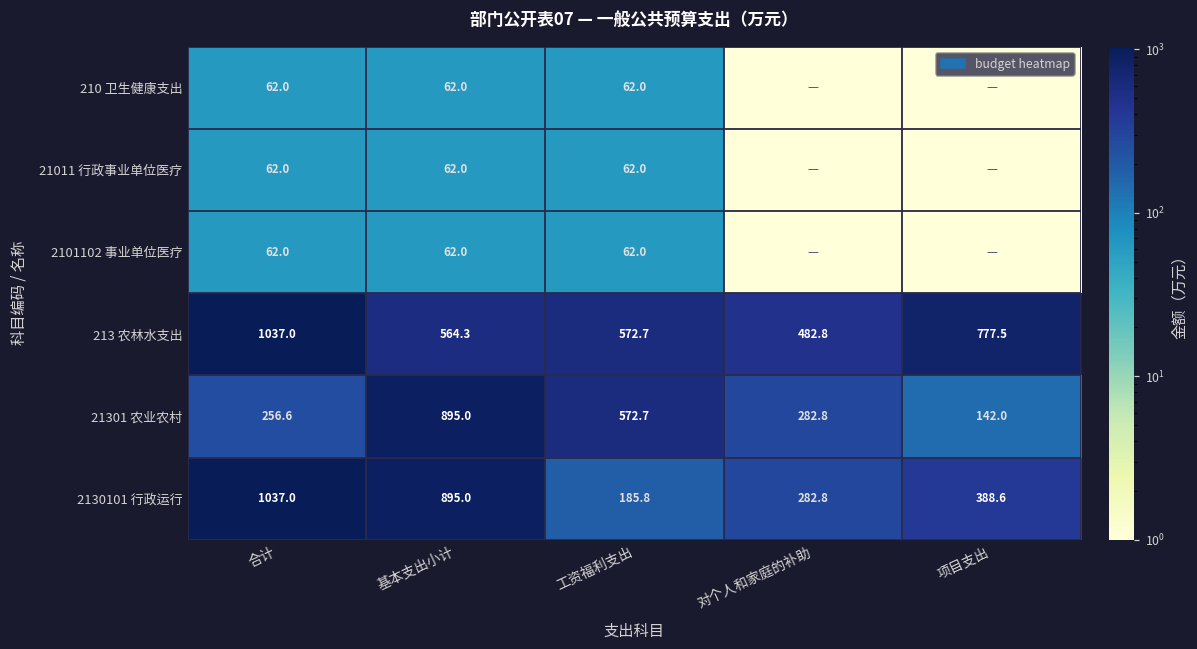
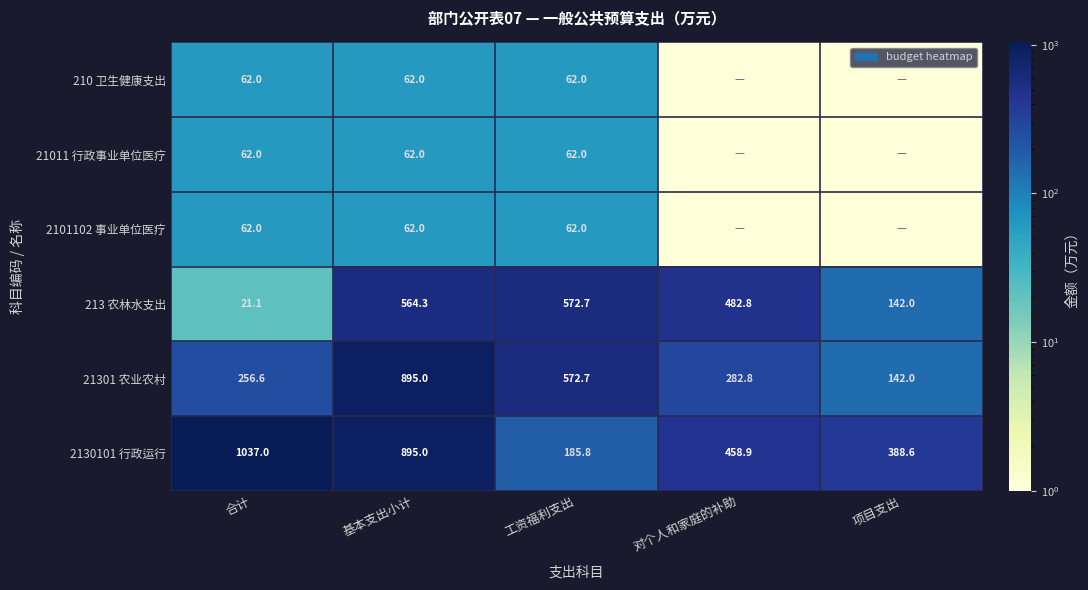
213 农林水支出, 合计: 1037.0 -> 21.1
213 农林水支出, 项目支出: 777.5 -> 142.0
2130101 行政运行, 对个人和家庭的补助: 282.8 -> 458.9
